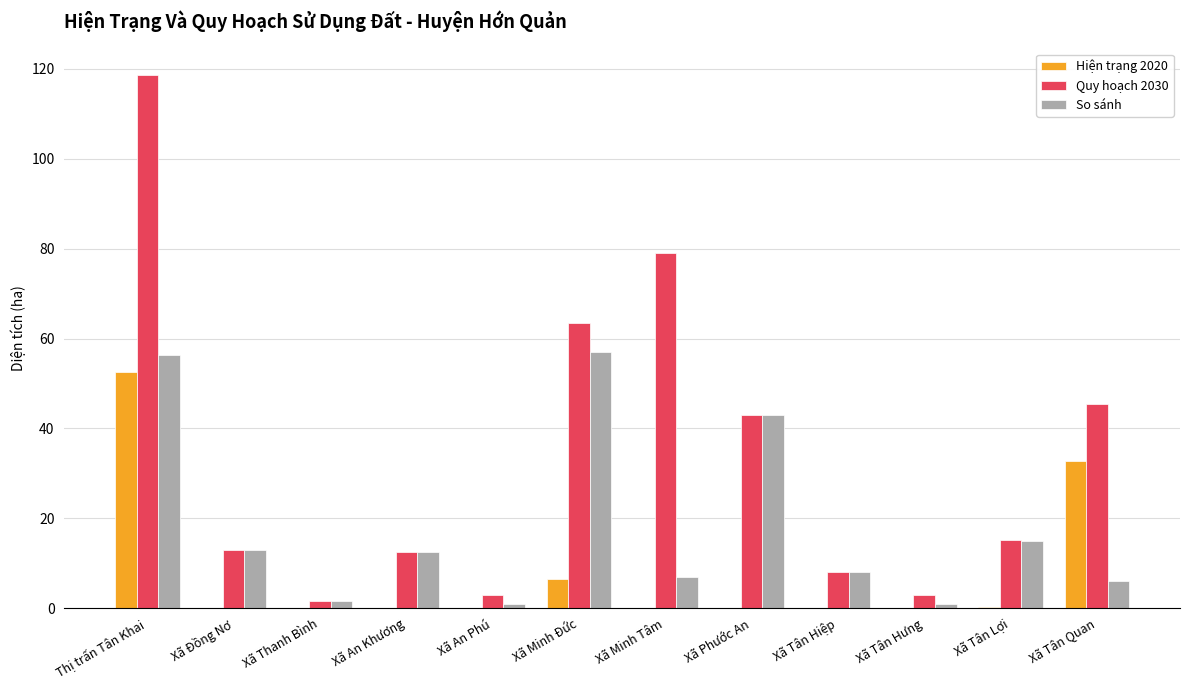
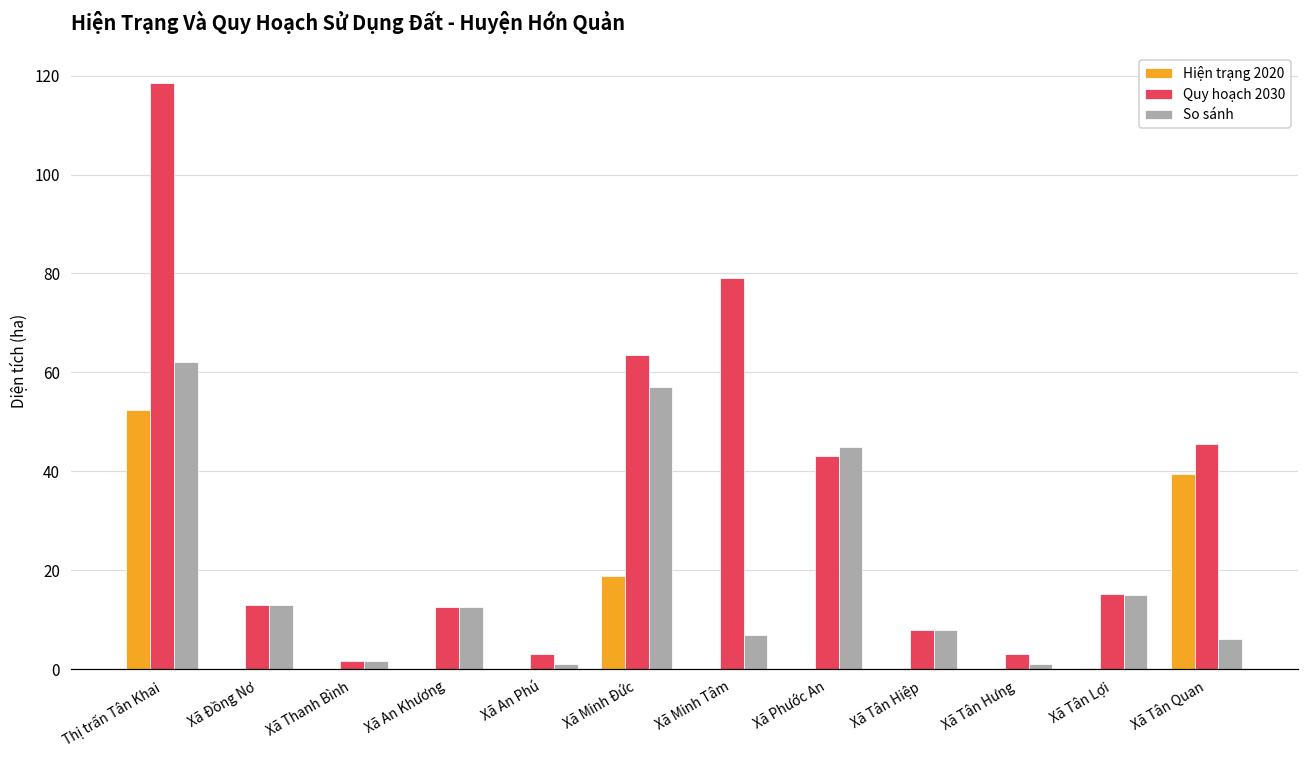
So sánh, Thị trấn Tân Khai: 56 -> 62
Hiện trạng 2020, Xã Minh Đức: 7 -> 19
So sánh, Xã Phước An: 43 -> 45
Hiện trạng 2020, Xã Tân Quan: 33 -> 39
